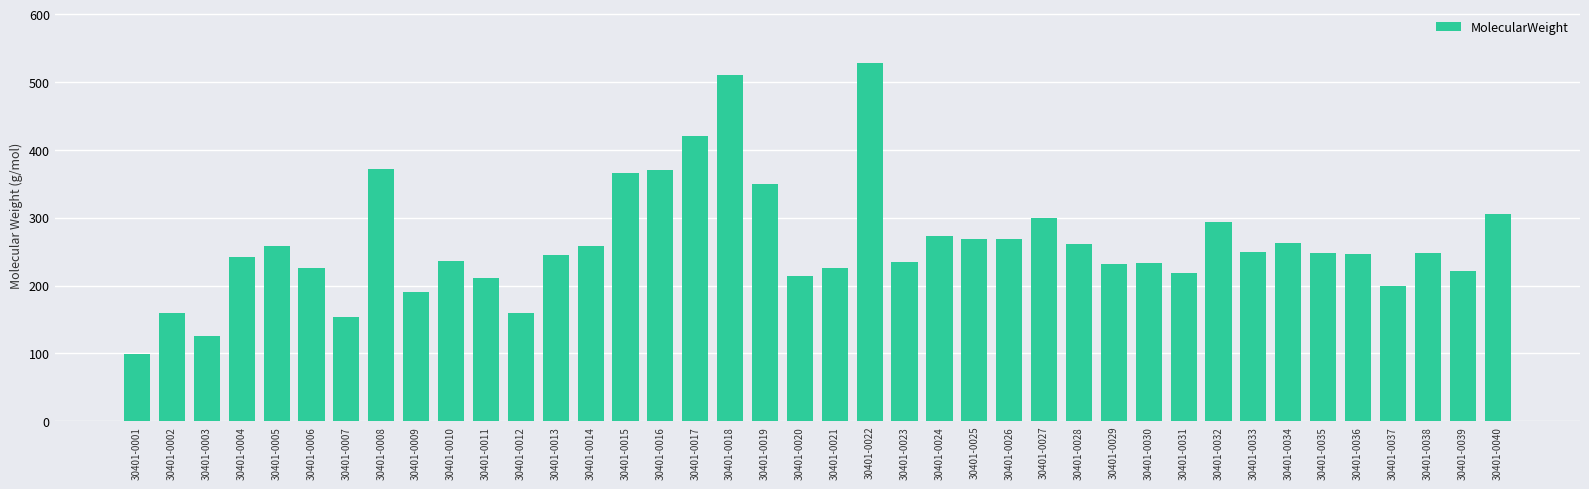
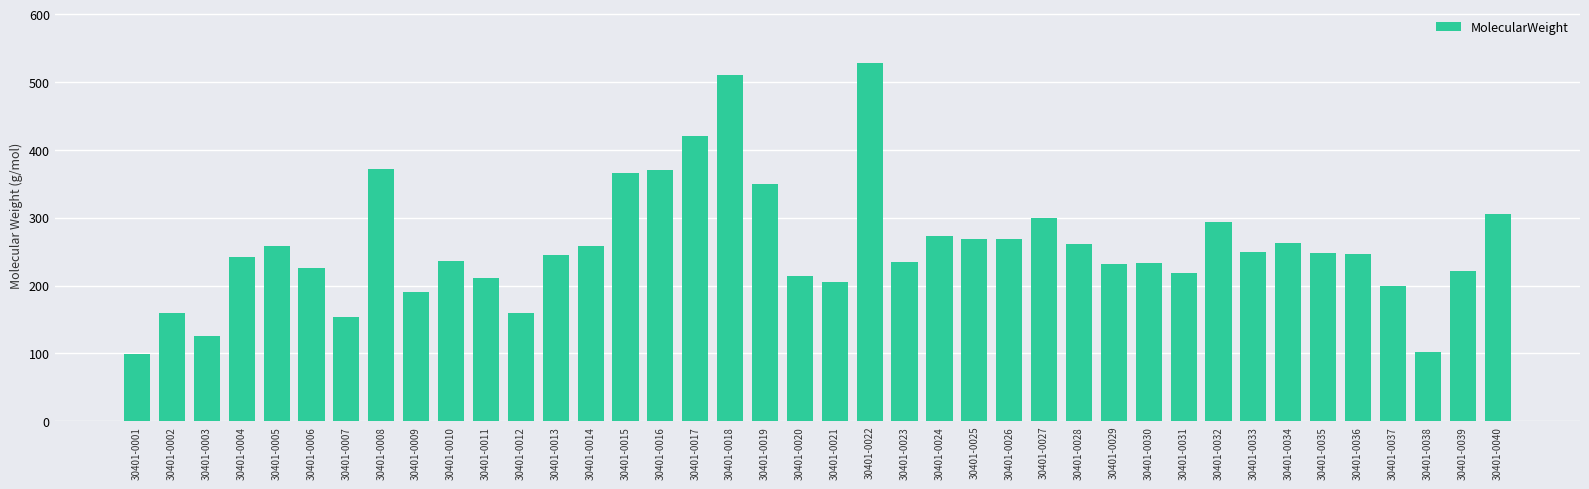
30401-0021: 230 -> 210
30401-0038: 250 -> 100
